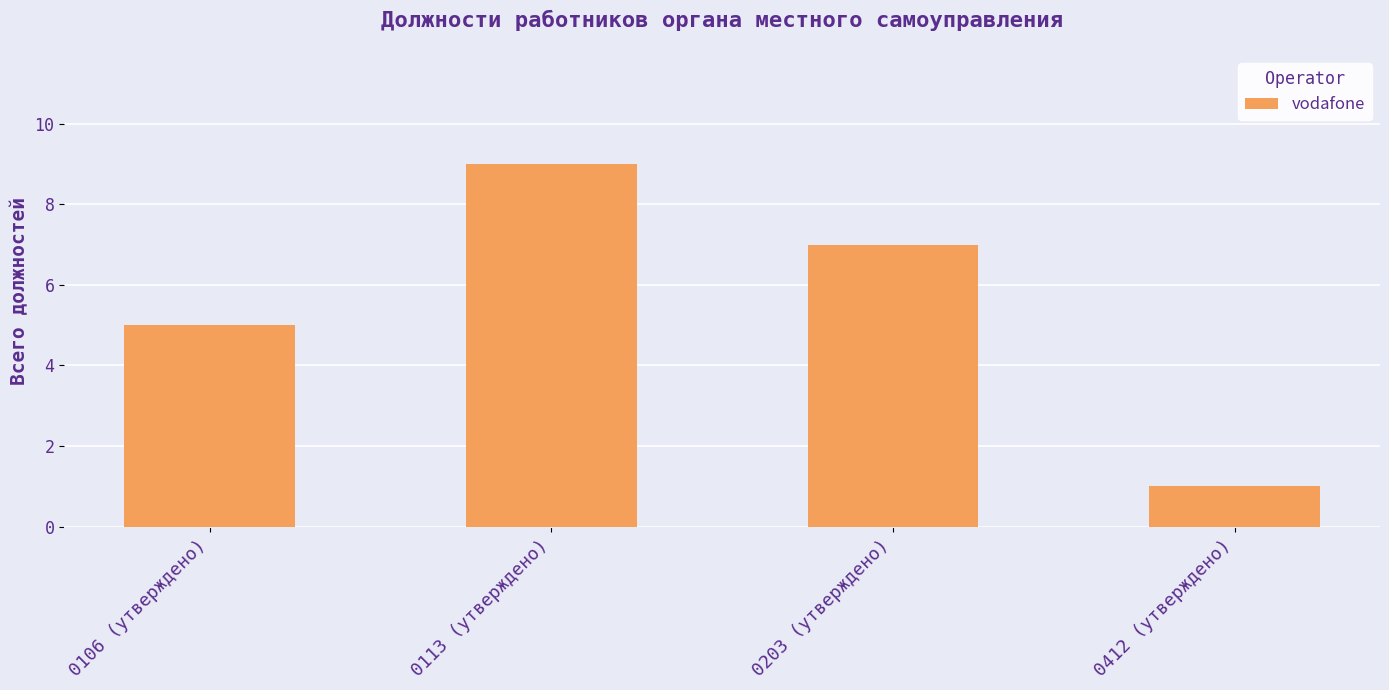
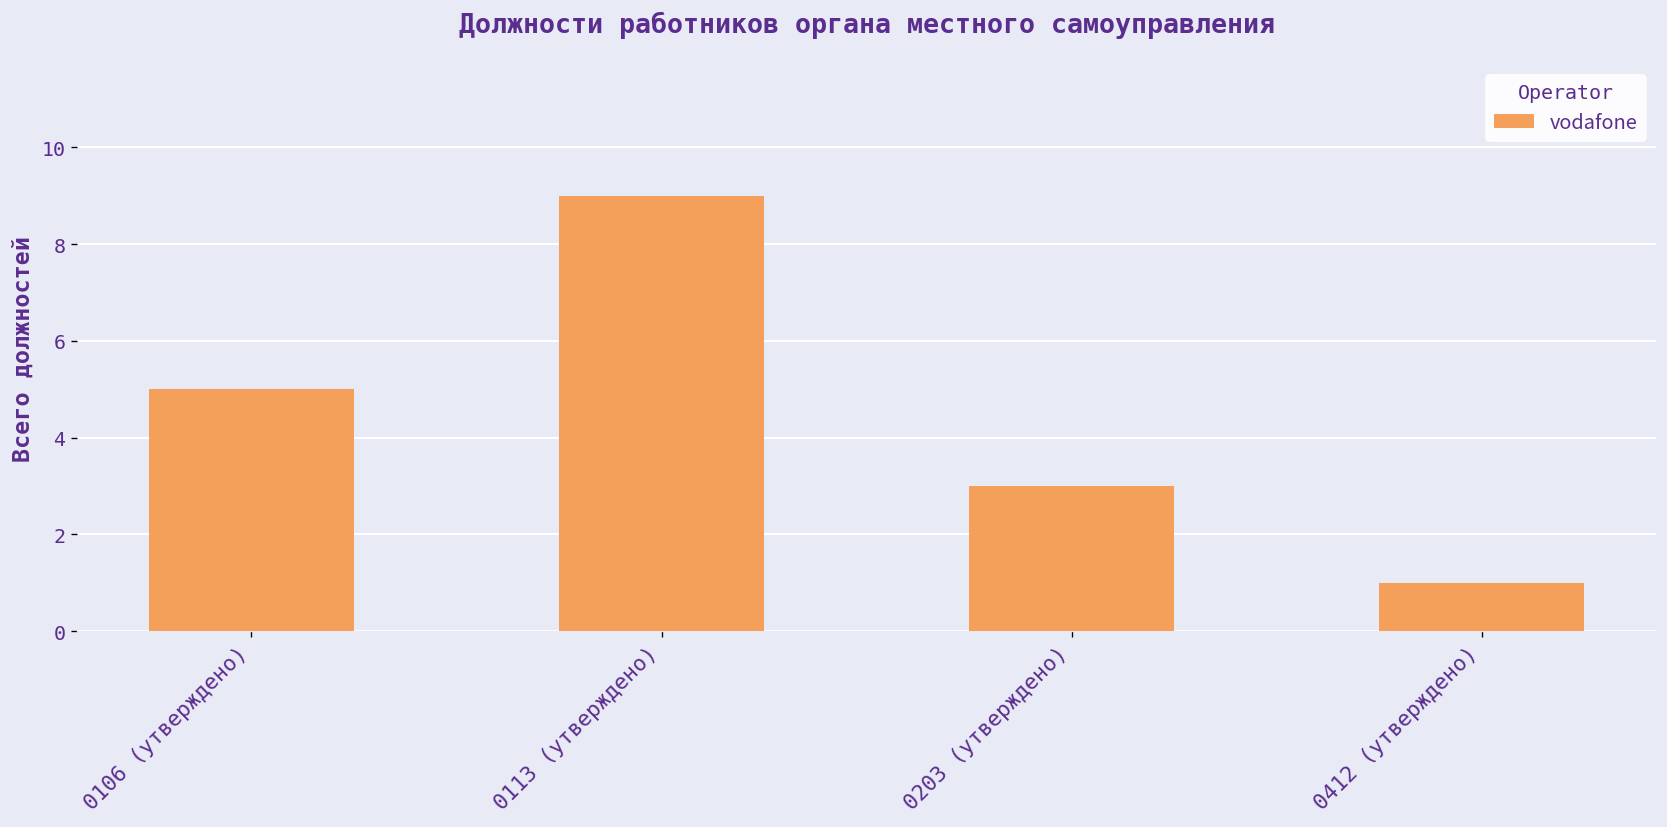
0203 (утверждено): 7 -> 3
